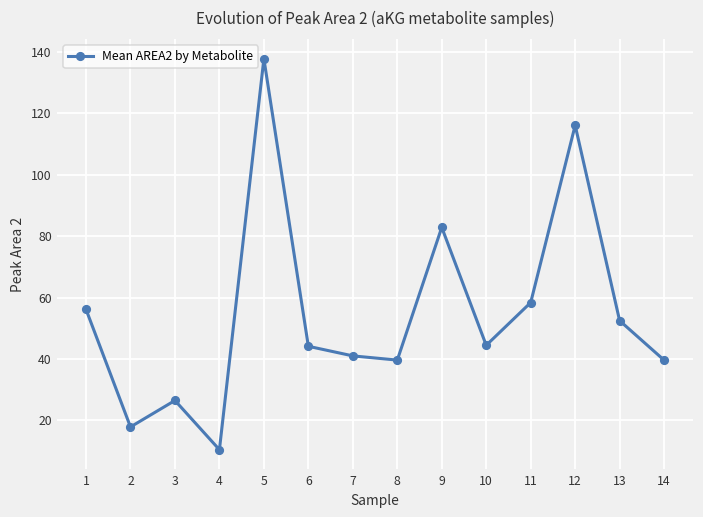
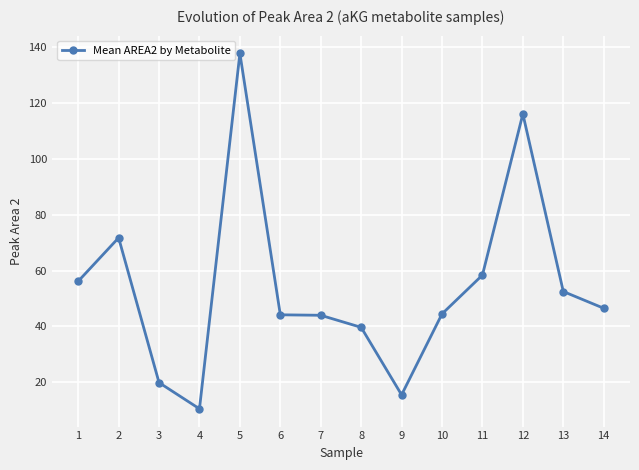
2: 18 -> 72
3: 26 -> 20
7: 41 -> 44
9: 83 -> 15
14: 40 -> 46
